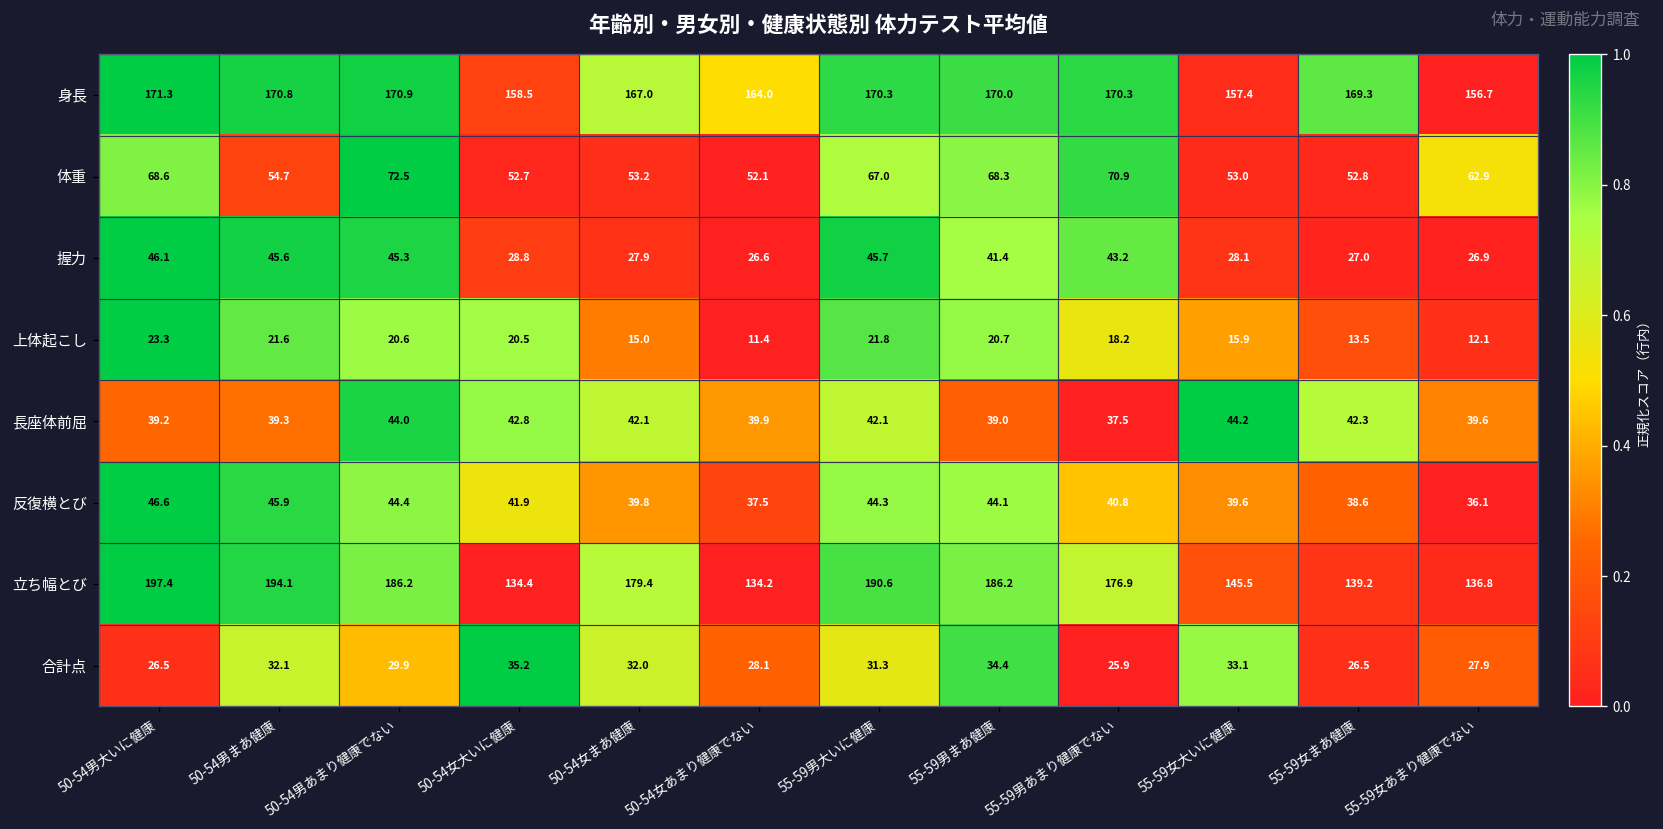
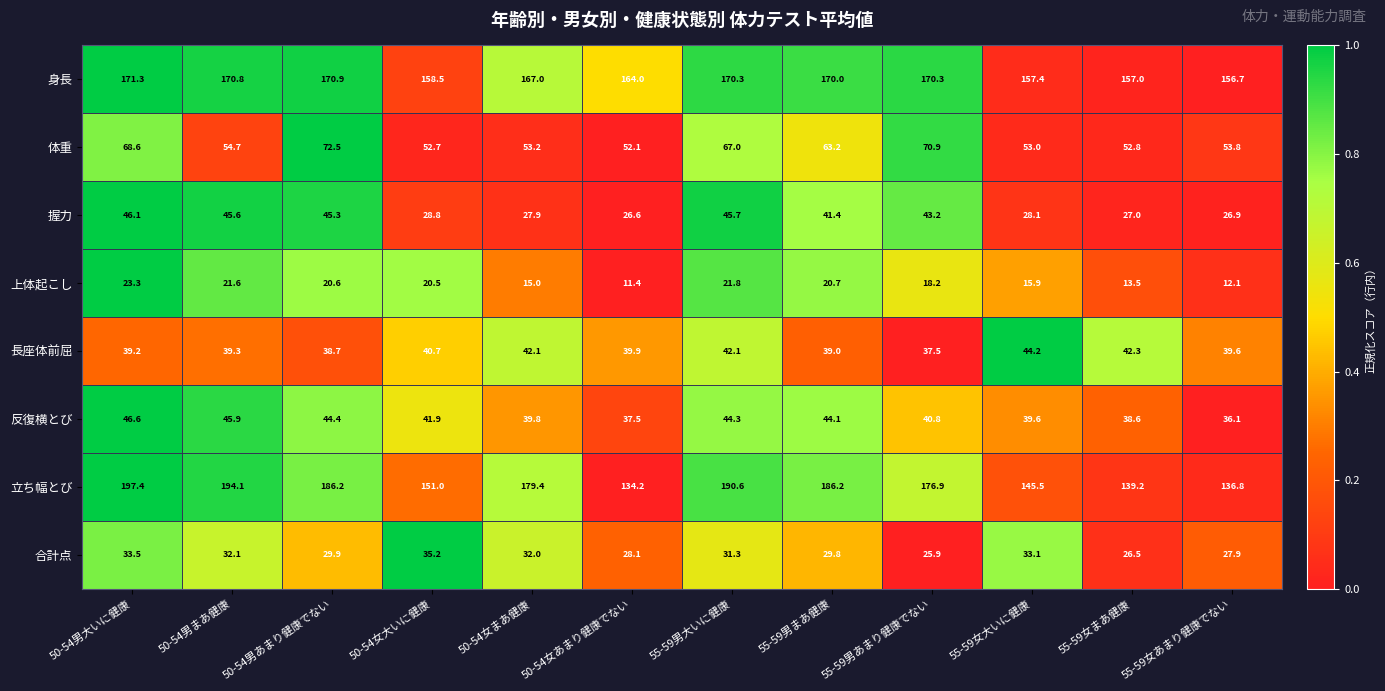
身長, 55-59女まあ健康: 169.3 -> 157.0
体重, 55-59男まあ健康: 68.3 -> 63.2
体重, 55-59女あまり健康でない: 62.9 -> 53.8
長座体前屈, 50-54男あまり健康でない: 44.0 -> 38.7
長座体前屈, 50-54女大いに健康: 42.8 -> 40.7
立ち幅とび, 50-54女大いに健康: 134.4 -> 151.0
合計点, 50-54男大いに健康: 26.5 -> 33.5
合計点, 55-59男まあ健康: 34.4 -> 29.8
